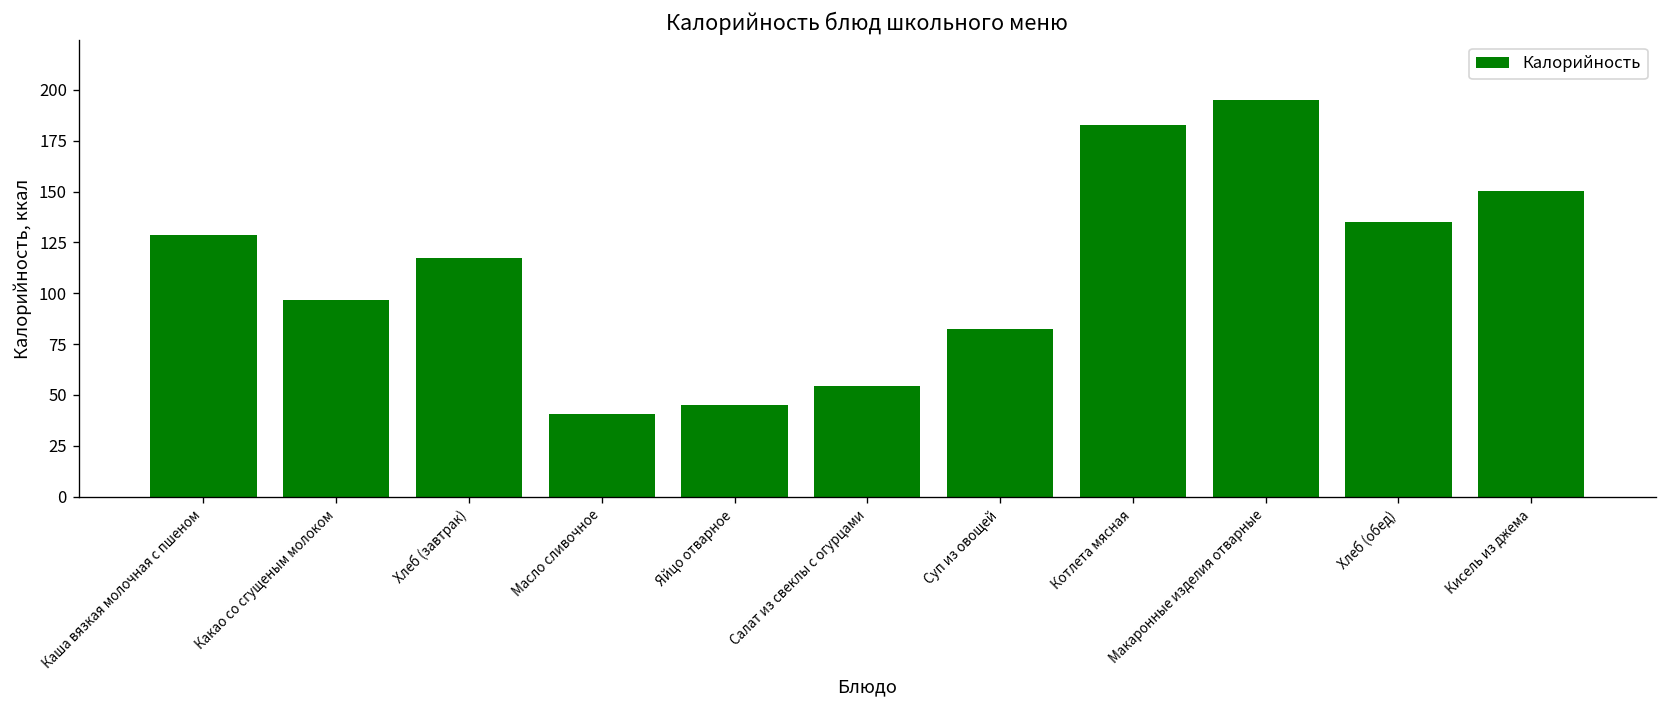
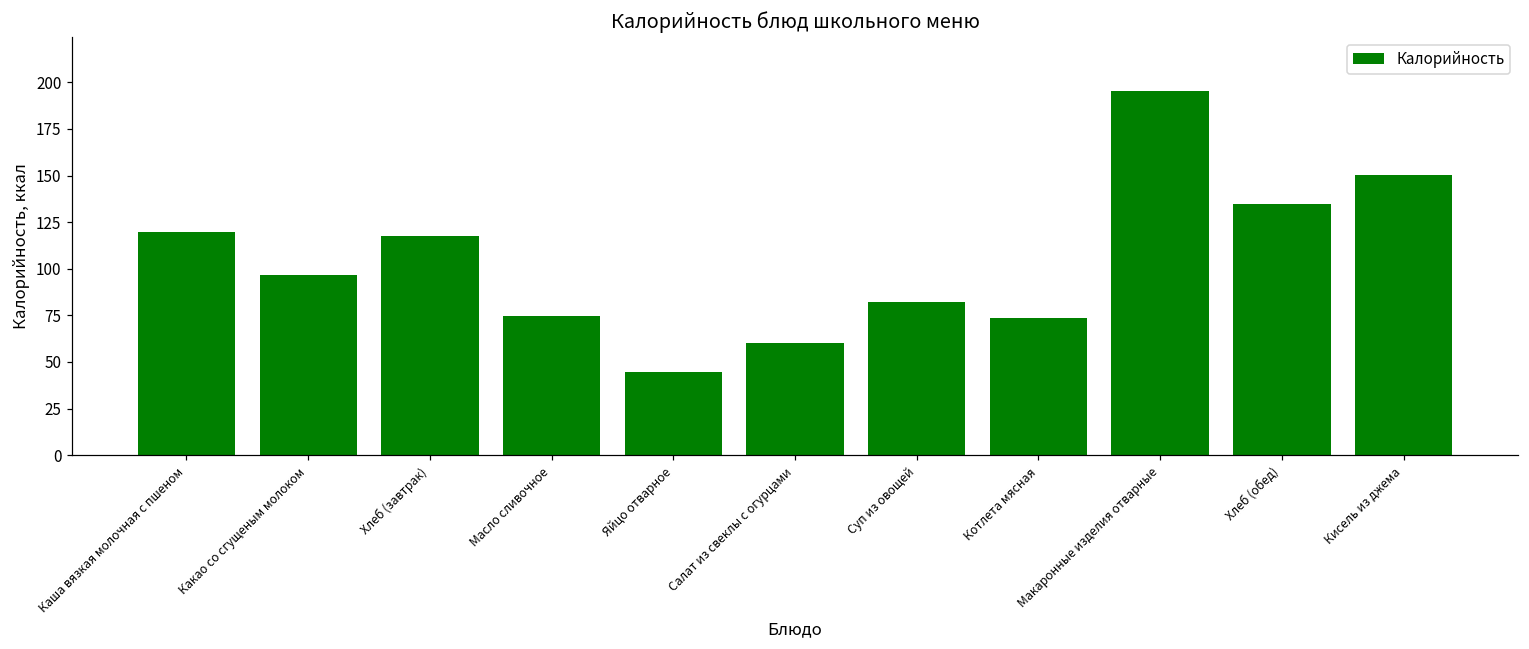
Каша вязкая молочная с пшеном: 129 -> 120
Масло сливочное: 41 -> 75
Салат из свеклы с огурцами: 54 -> 60
Котлета мясная: 183 -> 74
